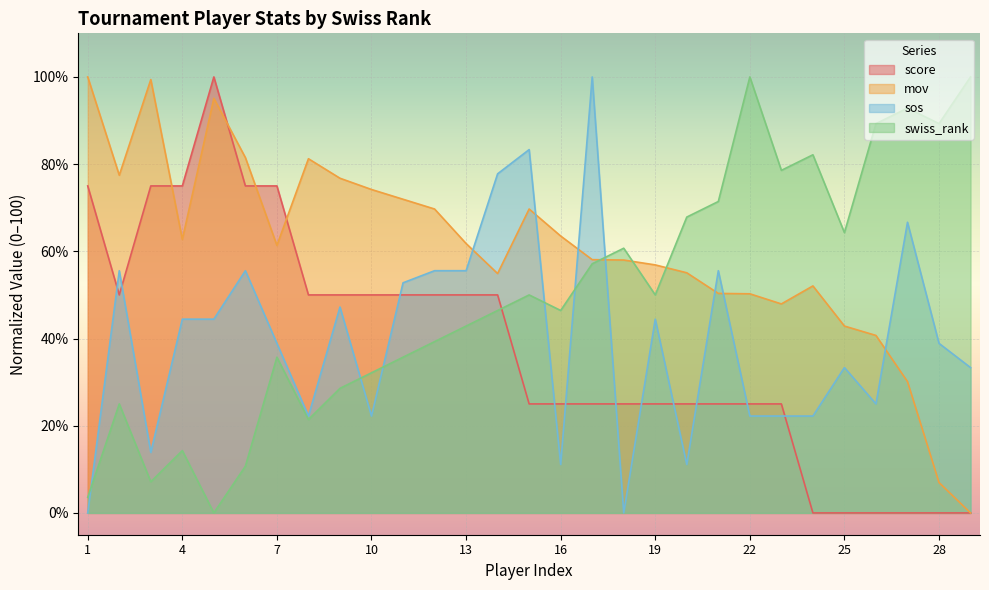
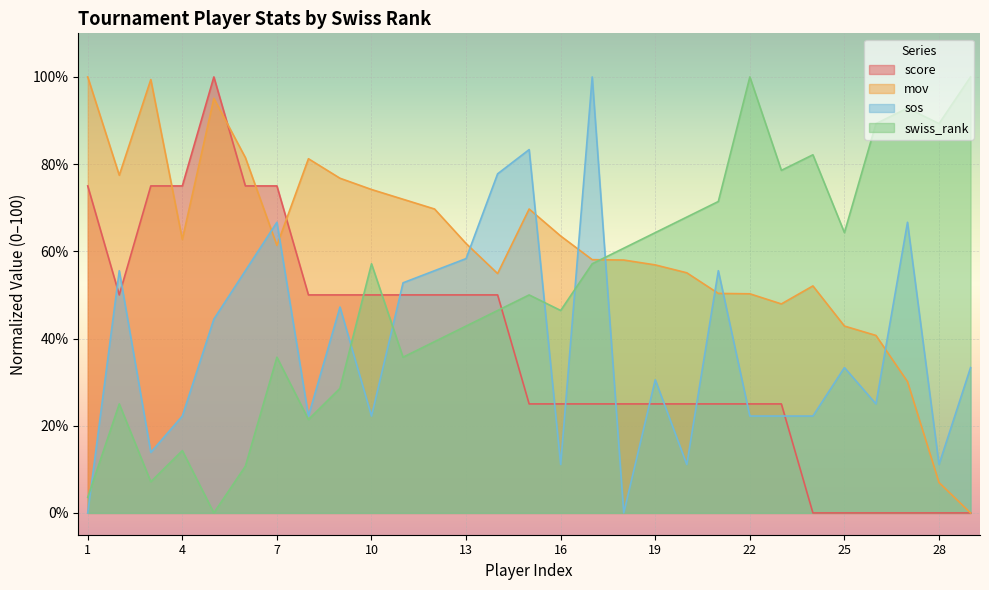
sos, 4: 44% -> 22%
sos, 7: 39% -> 67%
swiss_rank, 10: 32% -> 57%
sos, 13: 56% -> 58%
sos, 19: 44% -> 31%
swiss_rank, 19: 50% -> 64%
sos, 28: 39% -> 11%
